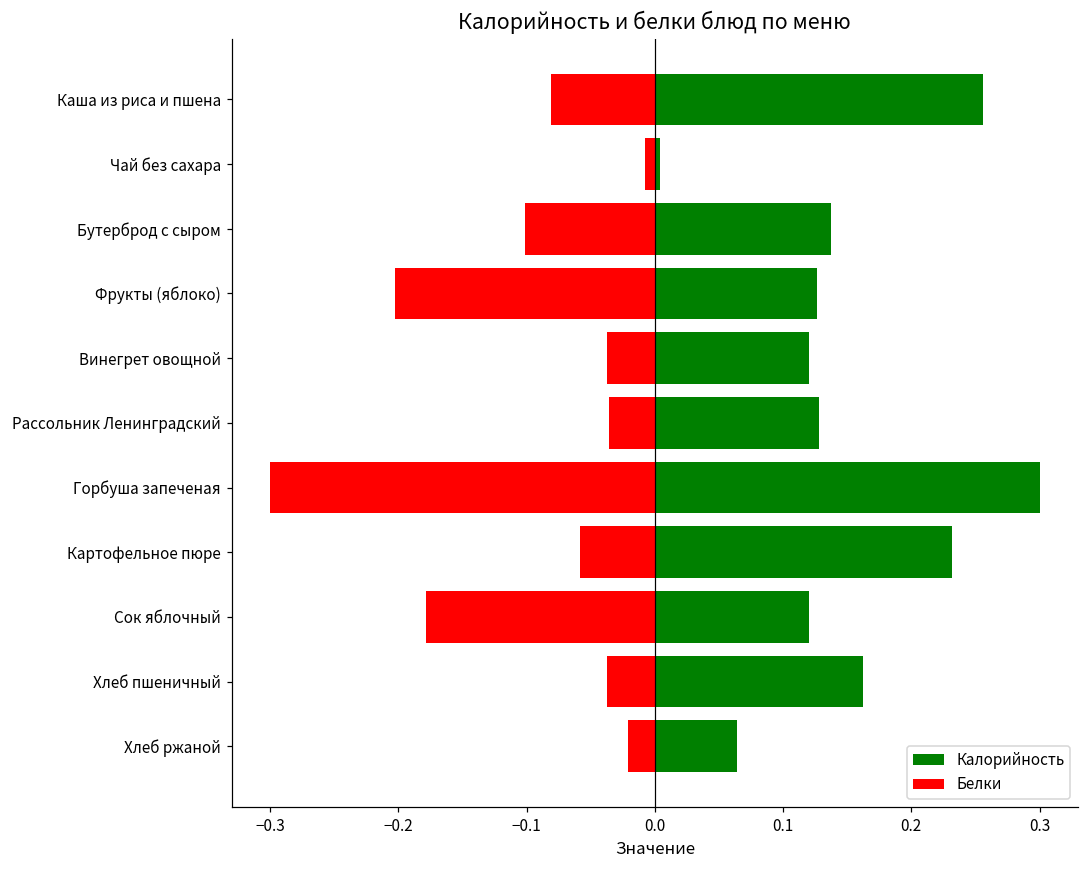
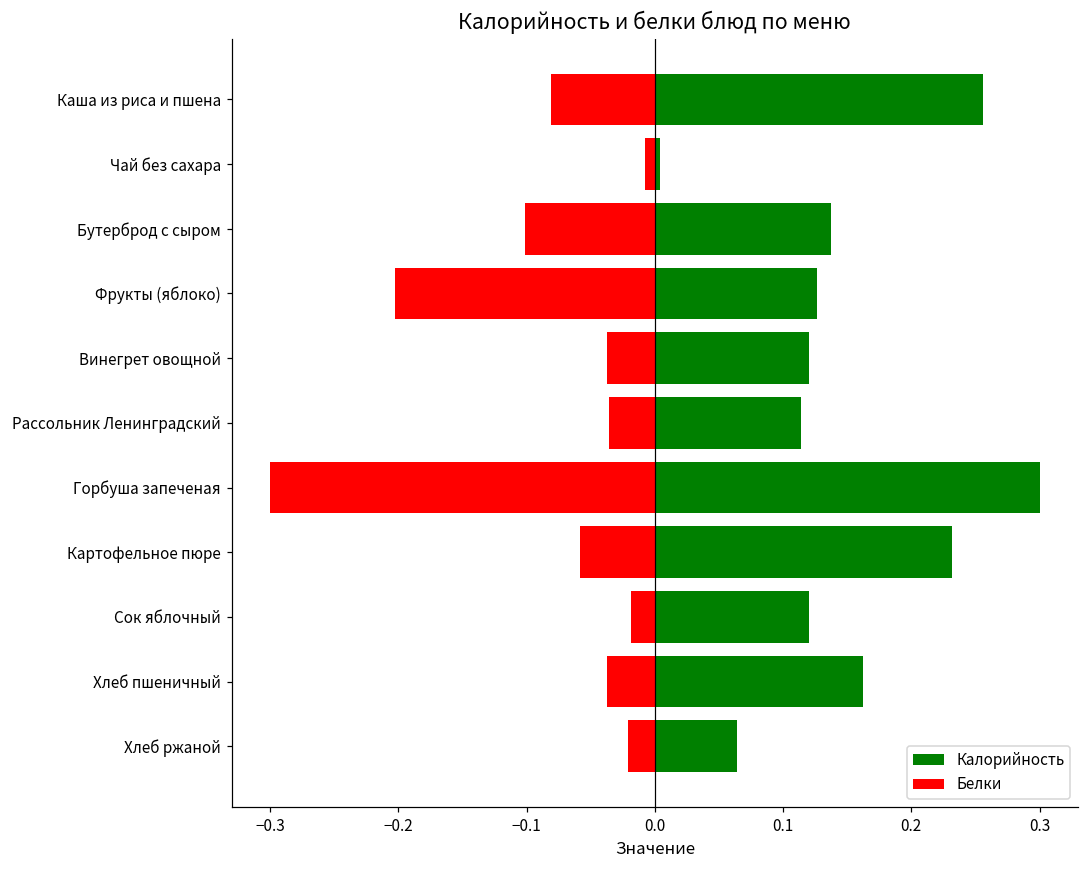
Калорийность, Рассольник Ленинградский: 0.128 -> 0.114
Белки, Сок яблочный: -0.178 -> -0.019
